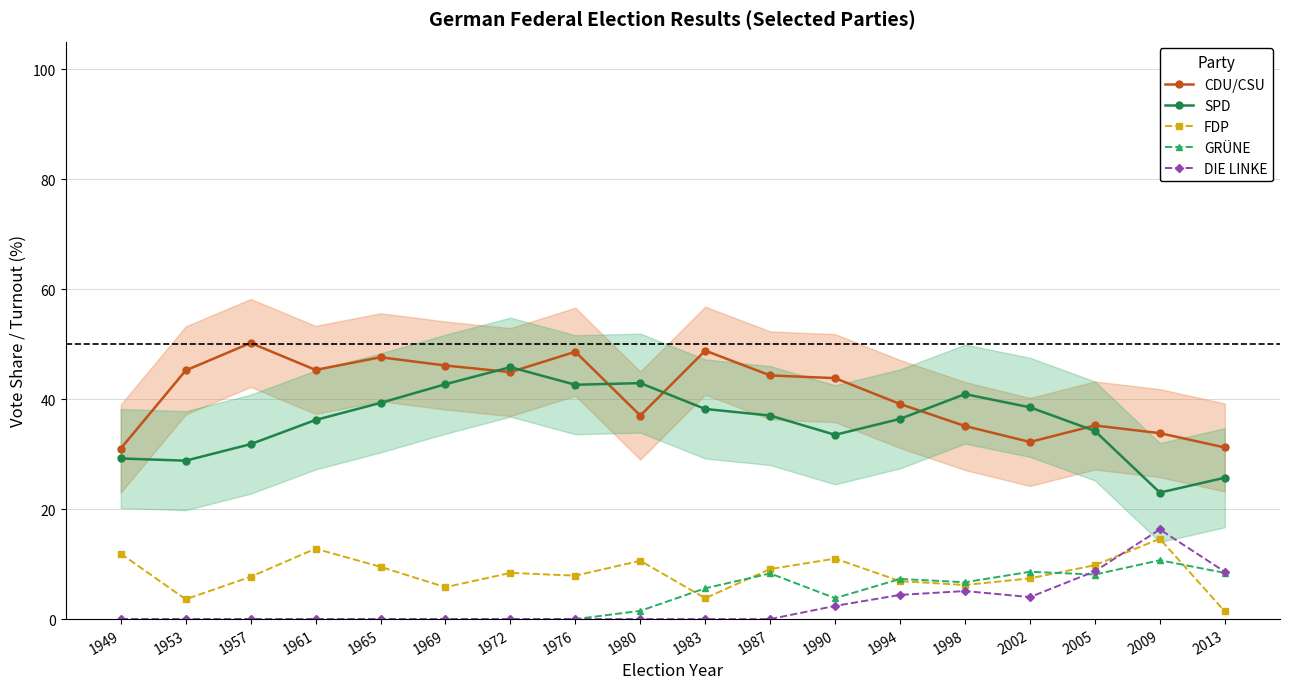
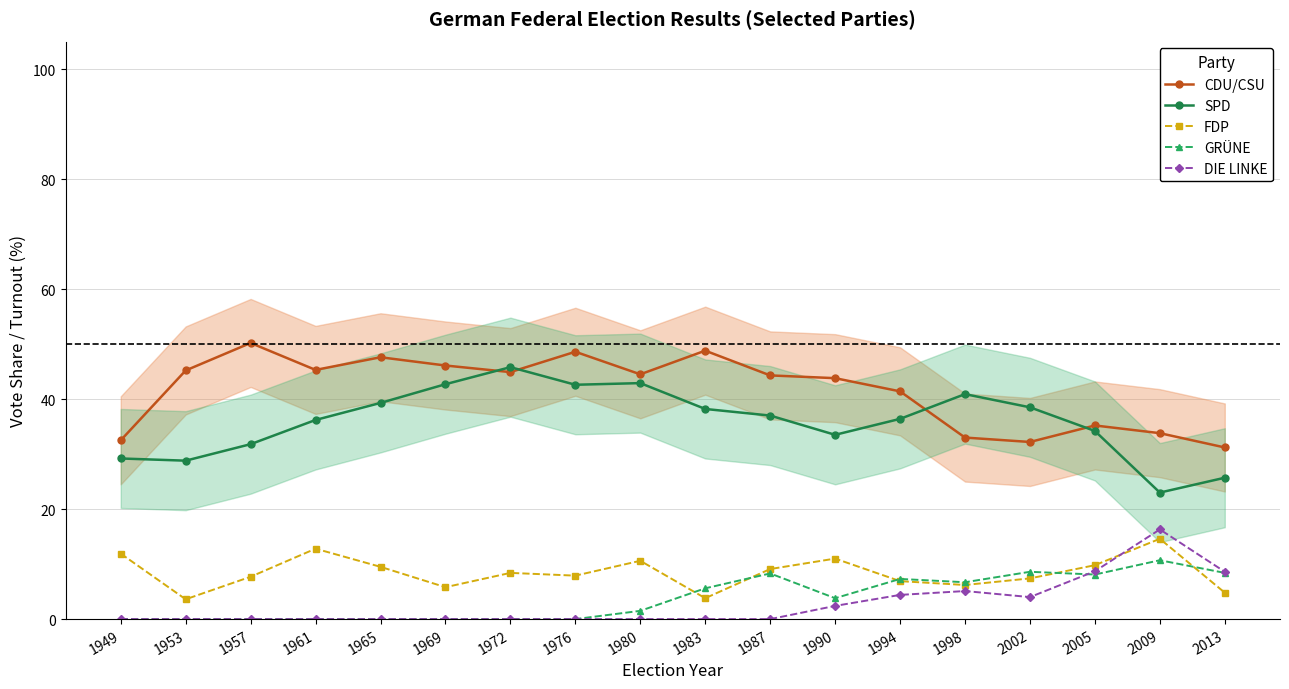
CDU/CSU, 1949: 31 -> 33
CDU/CSU, 1980: 37 -> 45
CDU/CSU, 1994: 39 -> 41
CDU/CSU, 1998: 35 -> 33
FDP, 2013: 1 -> 5
